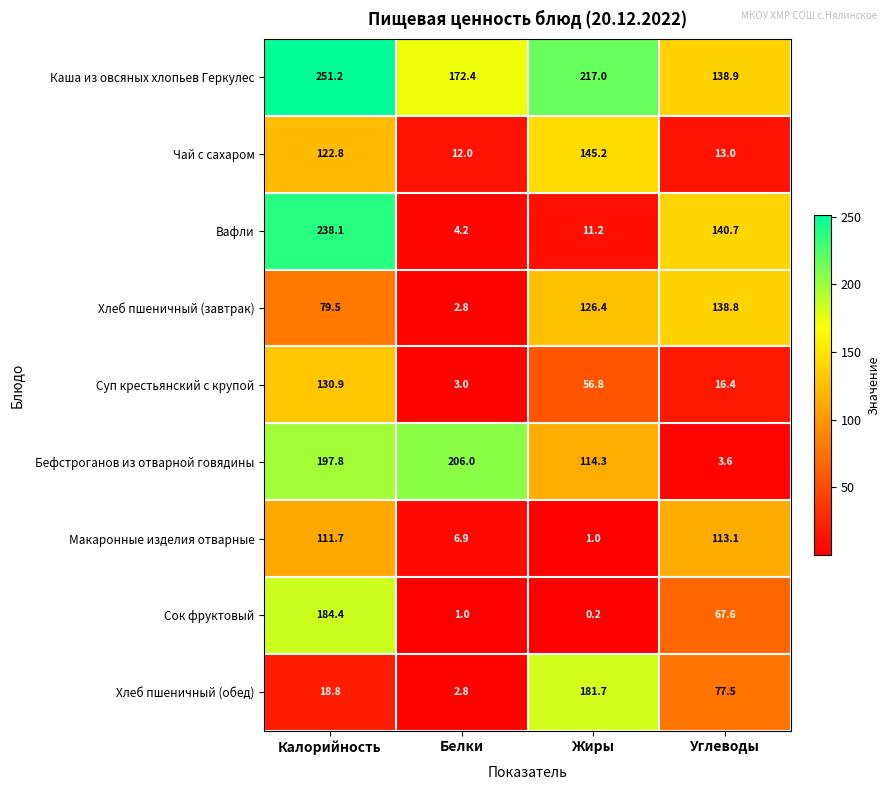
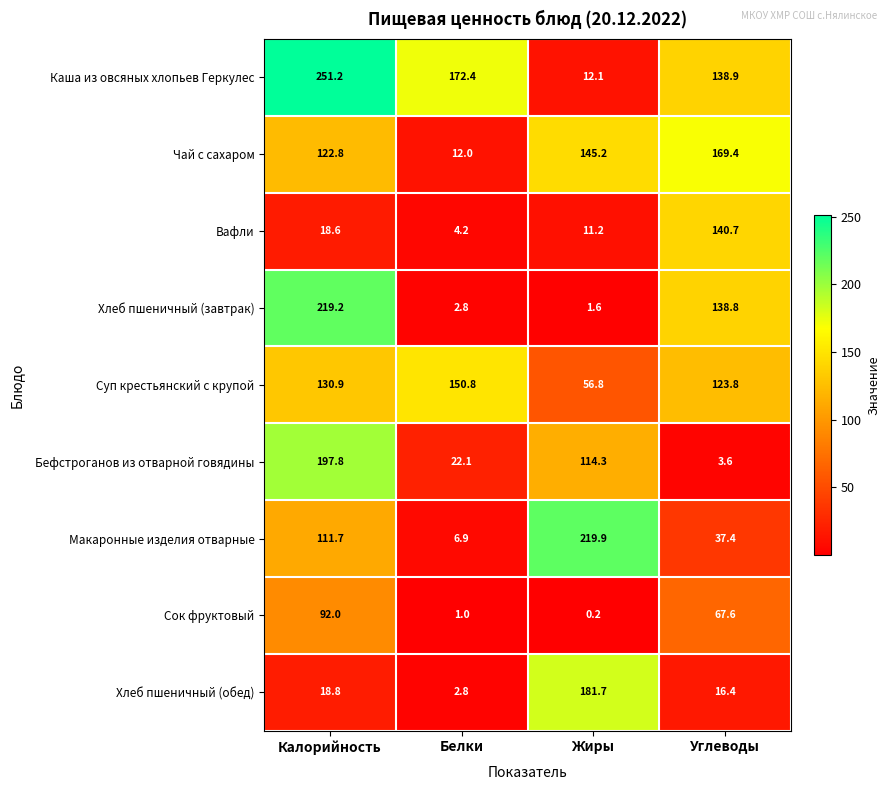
Каша из овсяных хлопьев Геркулес, Жиры: 217.0 -> 12.1
Чай с сахаром, Углеводы: 13.0 -> 169.4
Вафли, Калорийность: 238.1 -> 18.6
Хлеб пшеничный (завтрак), Калорийность: 79.5 -> 219.2
Хлеб пшеничный (завтрак), Жиры: 126.4 -> 1.6
Суп крестьянский с крупой, Белки: 3.0 -> 150.8
Суп крестьянский с крупой, Углеводы: 16.4 -> 123.8
Бефстроганов из отварной говядины, Белки: 206.0 -> 22.1
Макаронные изделия отварные, Жиры: 1.0 -> 219.9
Макаронные изделия отварные, Углеводы: 113.1 -> 37.4
Сок фруктовый, Калорийность: 184.4 -> 92.0
Хлеб пшеничный (обед), Углеводы: 77.5 -> 16.4
